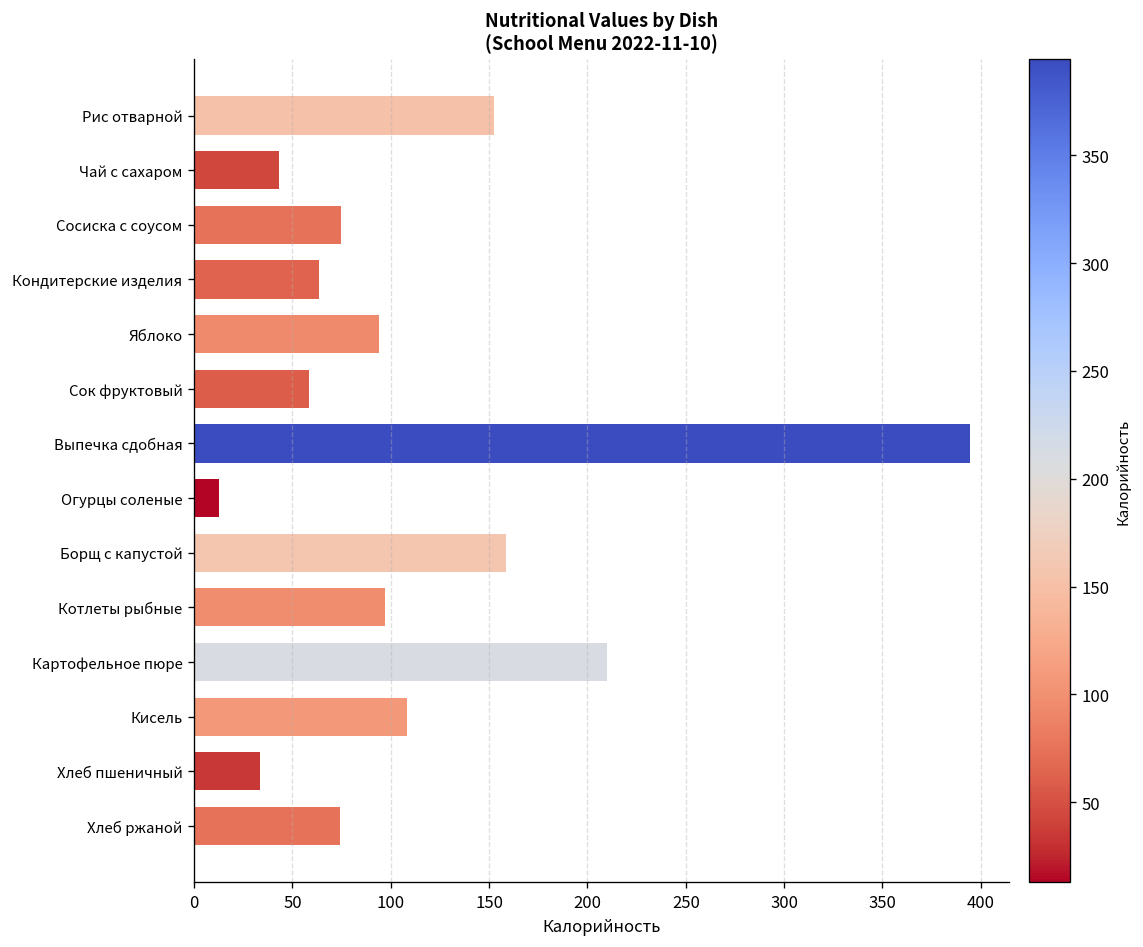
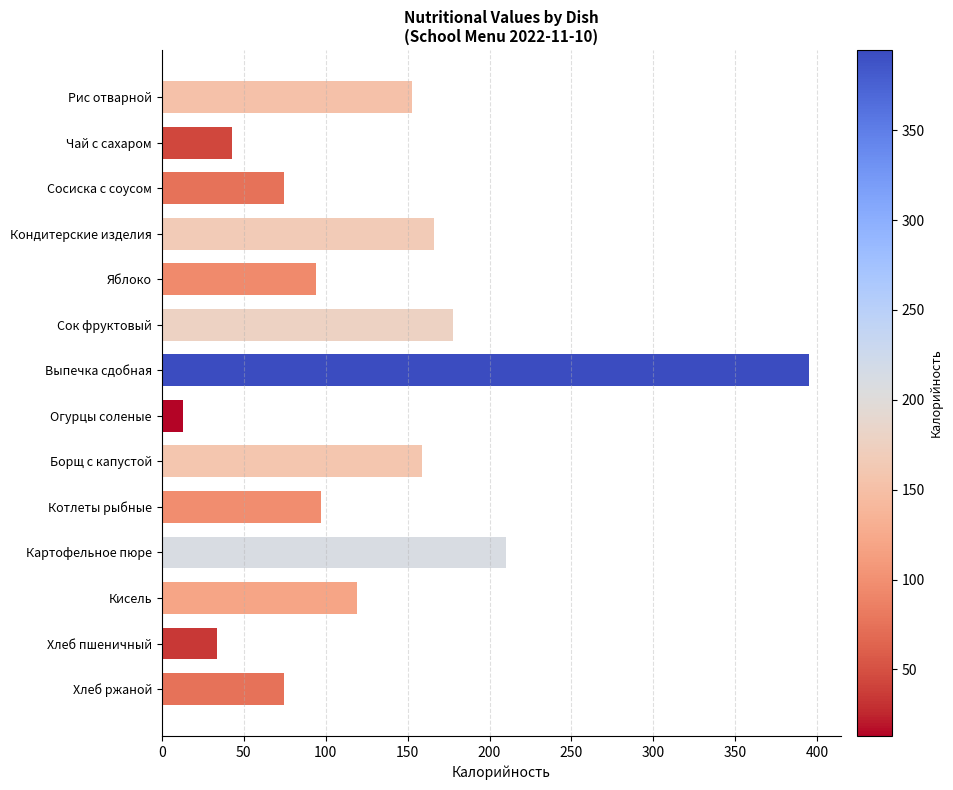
Кондитерские изделия: 63 -> 166
Сок фруктовый: 58 -> 178
Кисель: 108 -> 119
